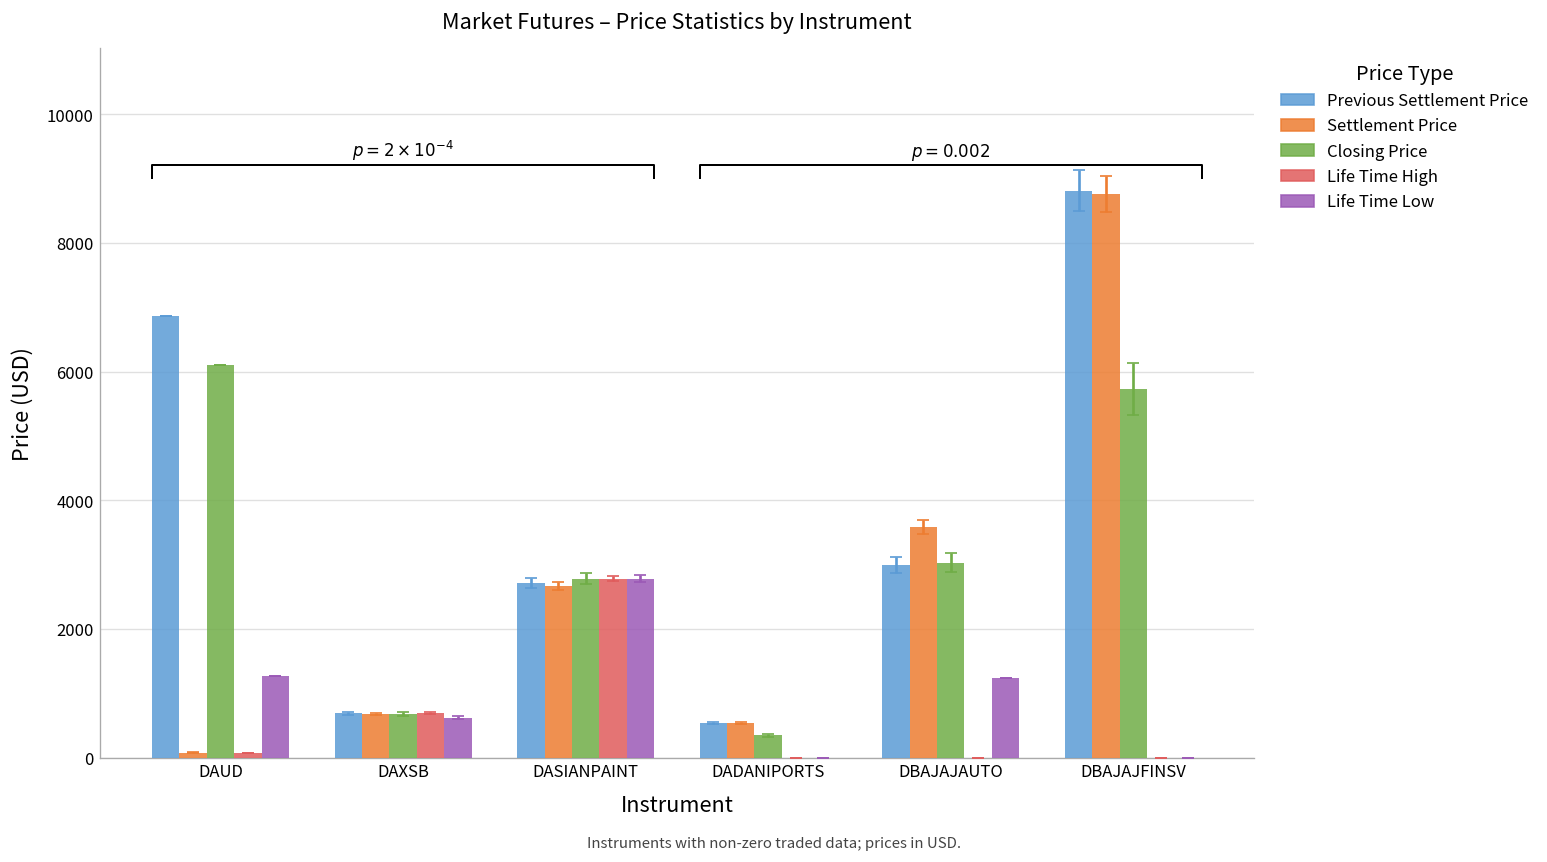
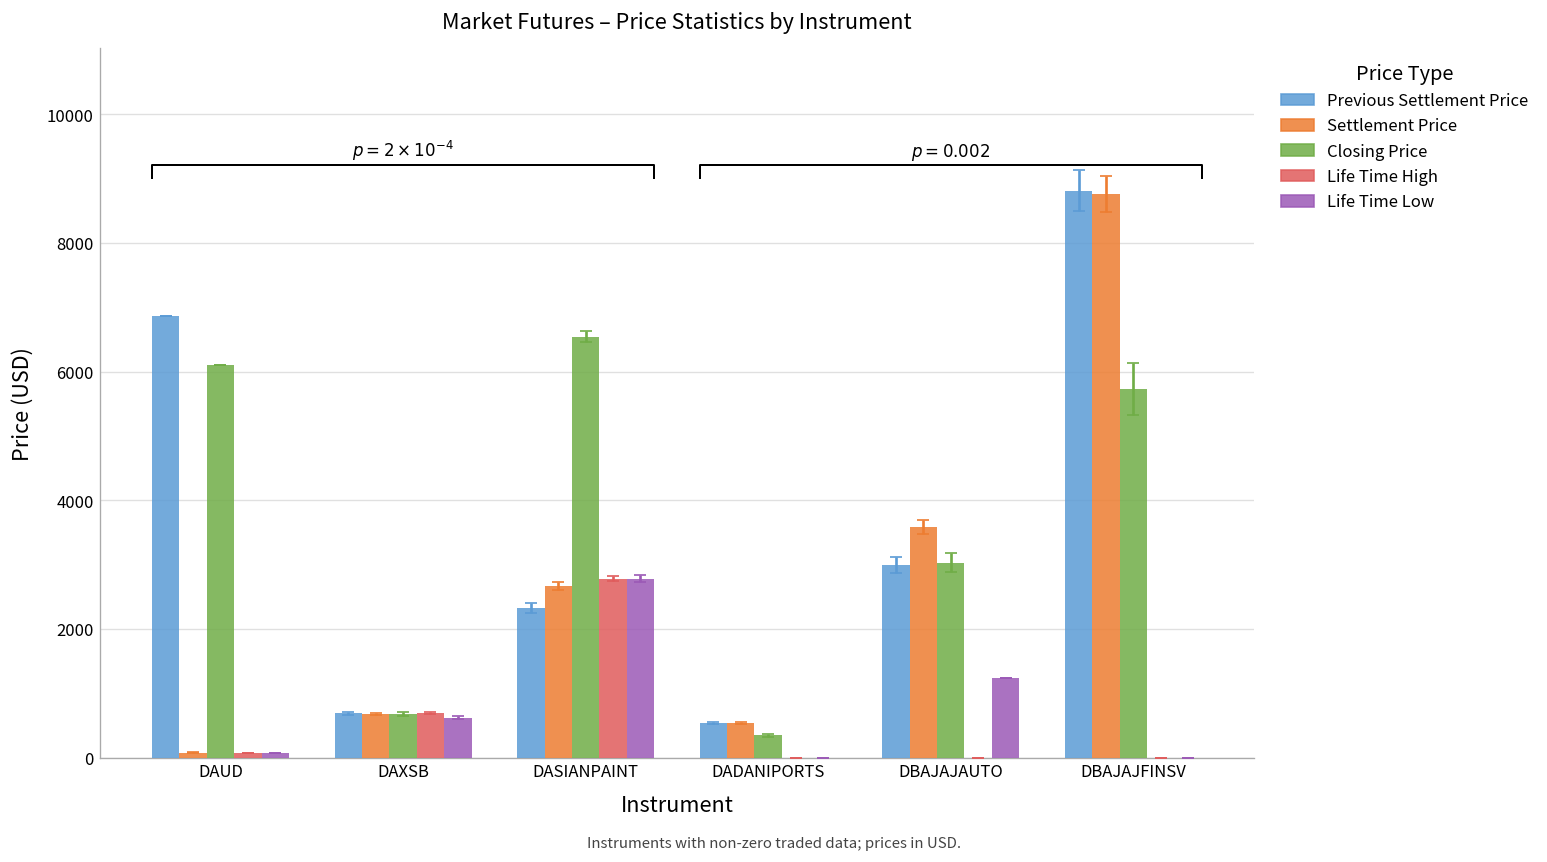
Life Time Low, DAUD: 1300 -> 100
Previous Settlement Price, DASIANPAINT: 2700 -> 2300
Closing Price, DASIANPAINT: 2800 -> 6500
